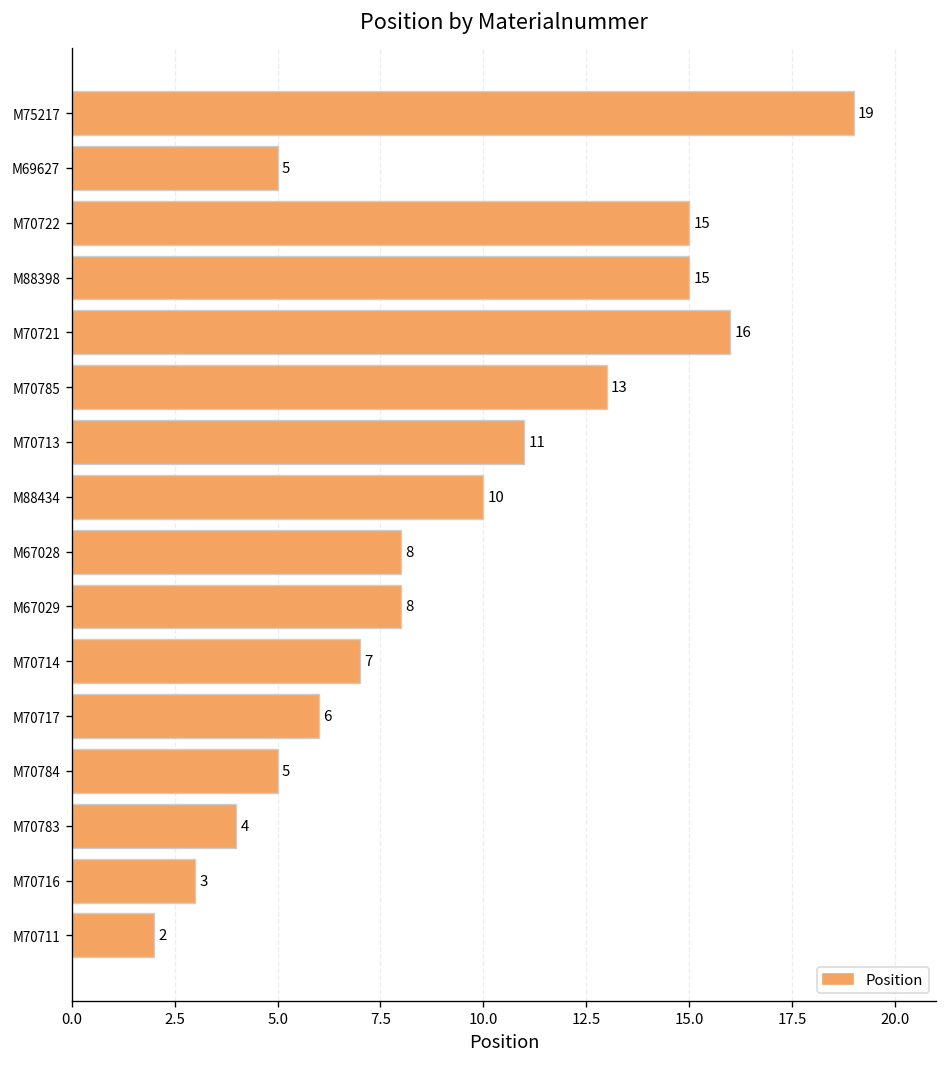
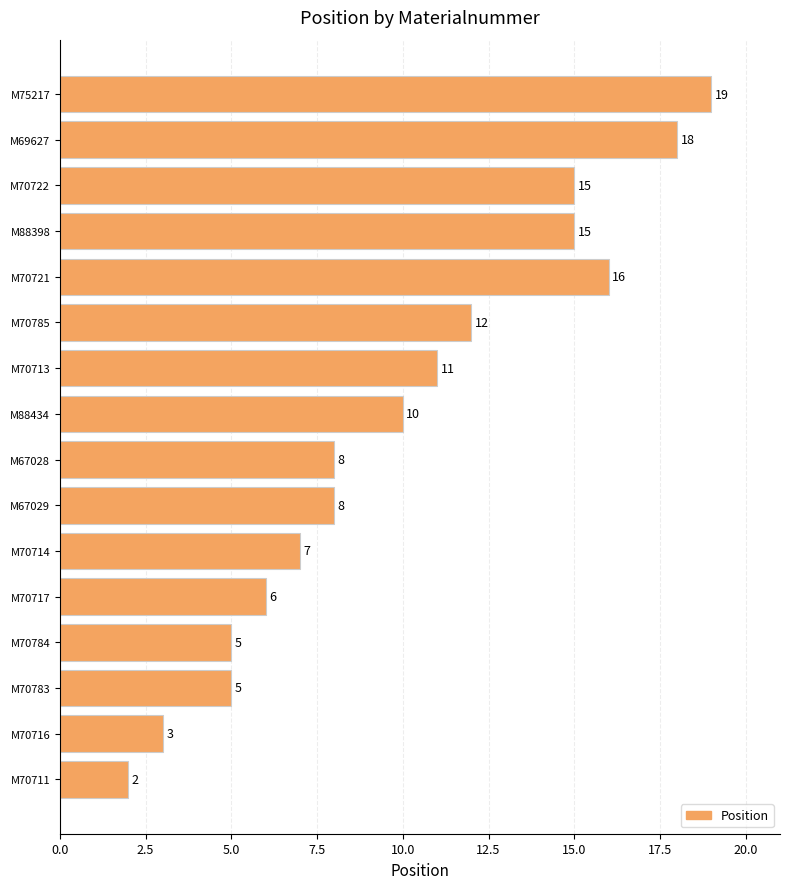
M69627: 5 -> 18
M70785: 13 -> 12
M70783: 4 -> 5
